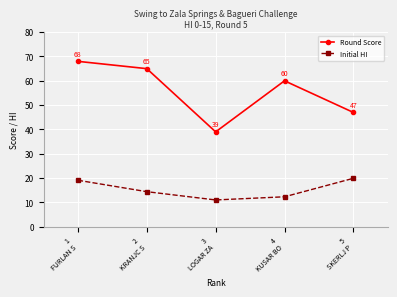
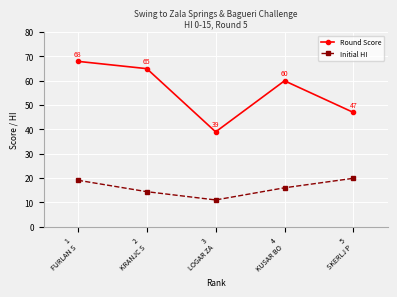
Initial HI, 4 KUSAR BO: 12 -> 16
